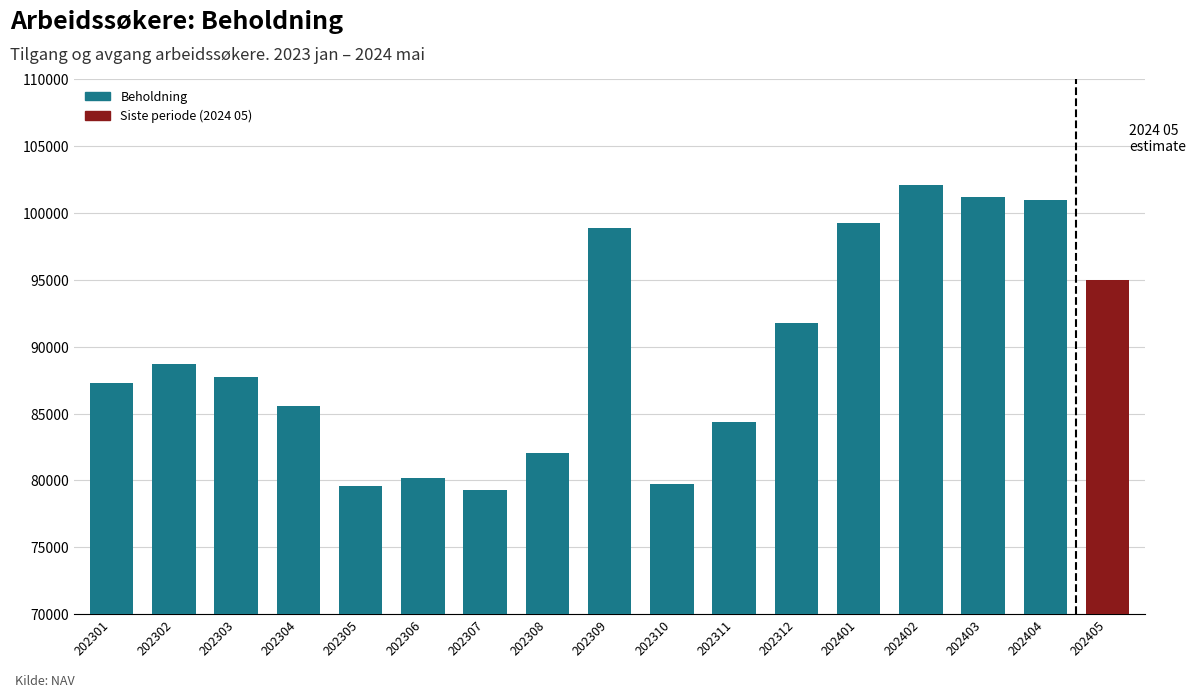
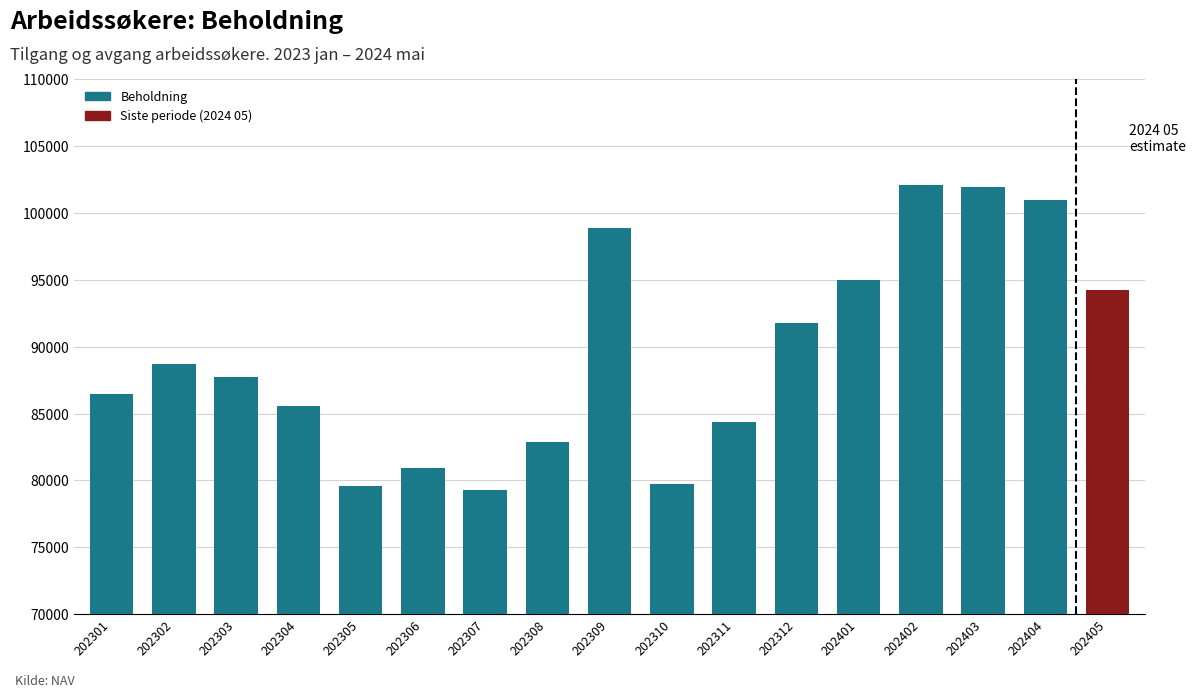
202301: 87300 -> 86500
202306: 80200 -> 80900
202308: 82100 -> 82900
202401: 99200 -> 95000
202403: 101200 -> 102000
202405: 95000 -> 94300
